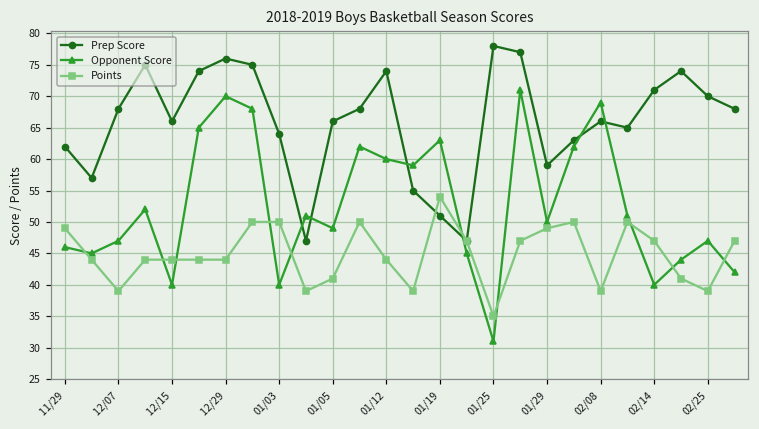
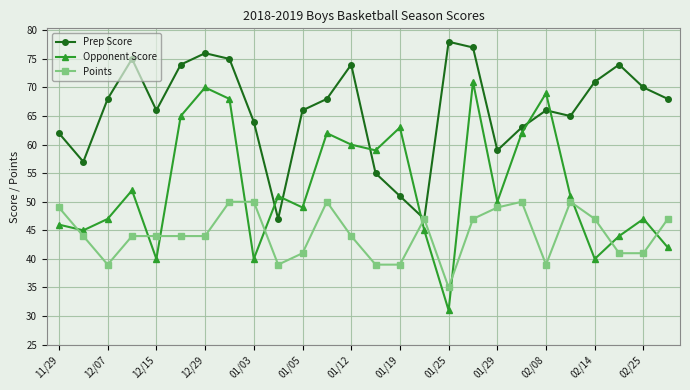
Points, 01/19: 54 -> 39
Points, 02/25: 39 -> 41
